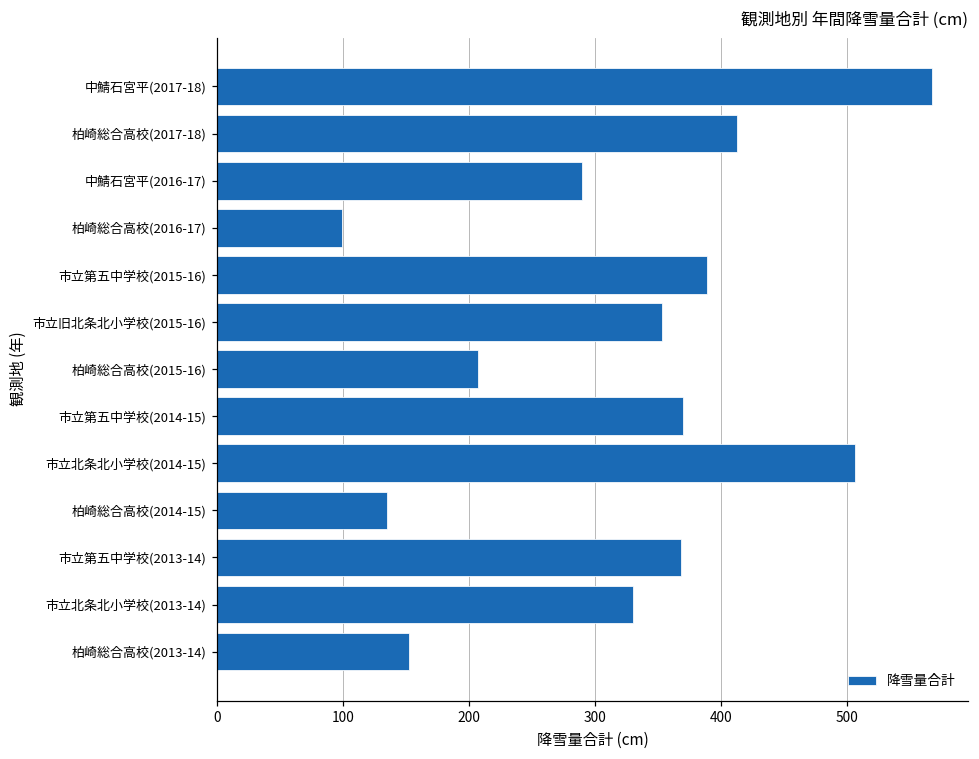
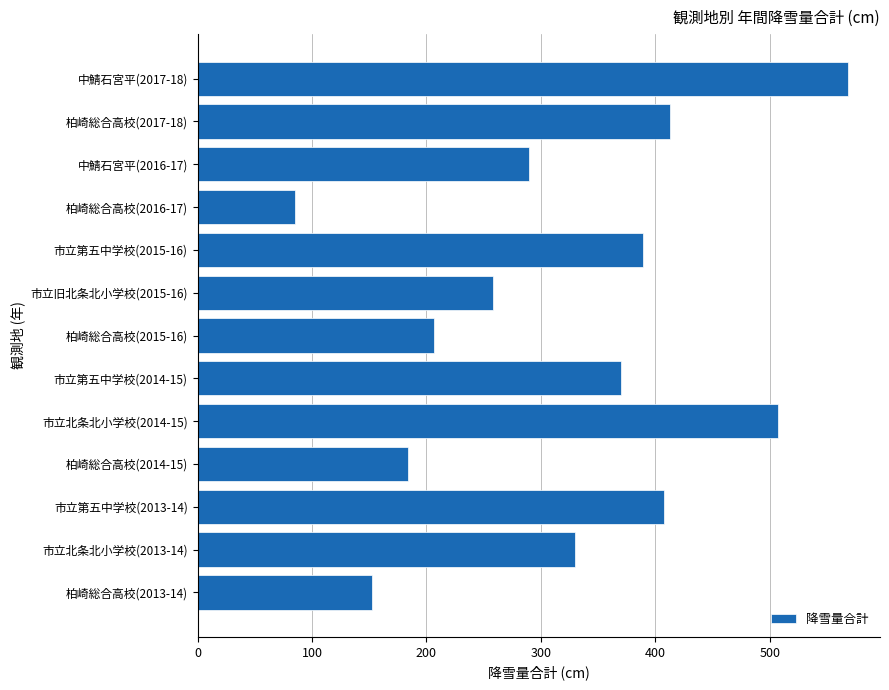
柏崎総合高校(2016-17): 99 -> 85
市立旧北条北小学校(2015-16): 353 -> 258
柏崎総合高校(2014-15): 135 -> 184
市立第五中学校(2013-14): 368 -> 408
